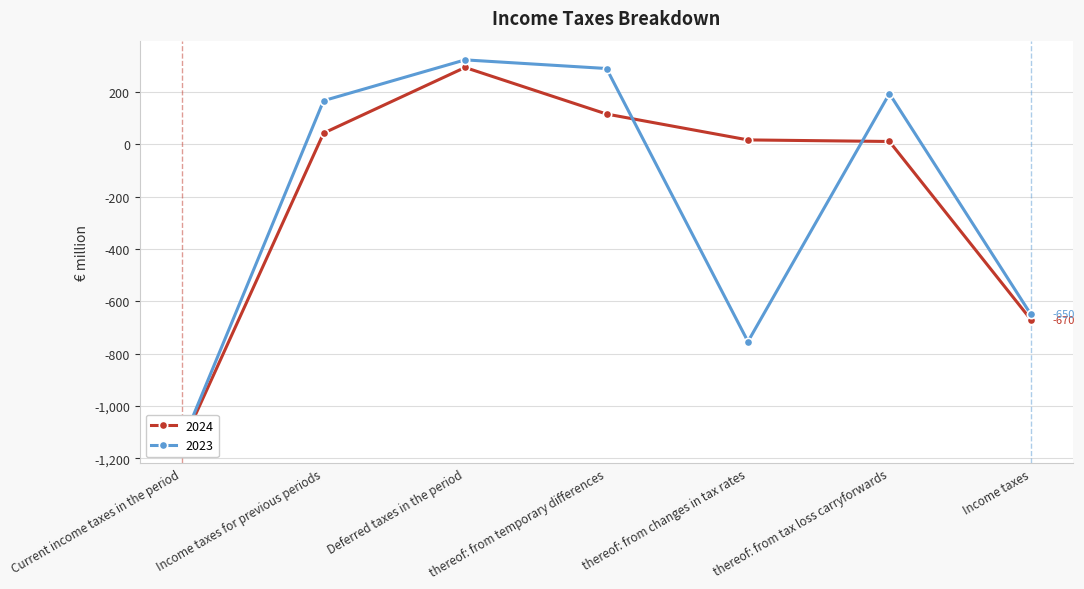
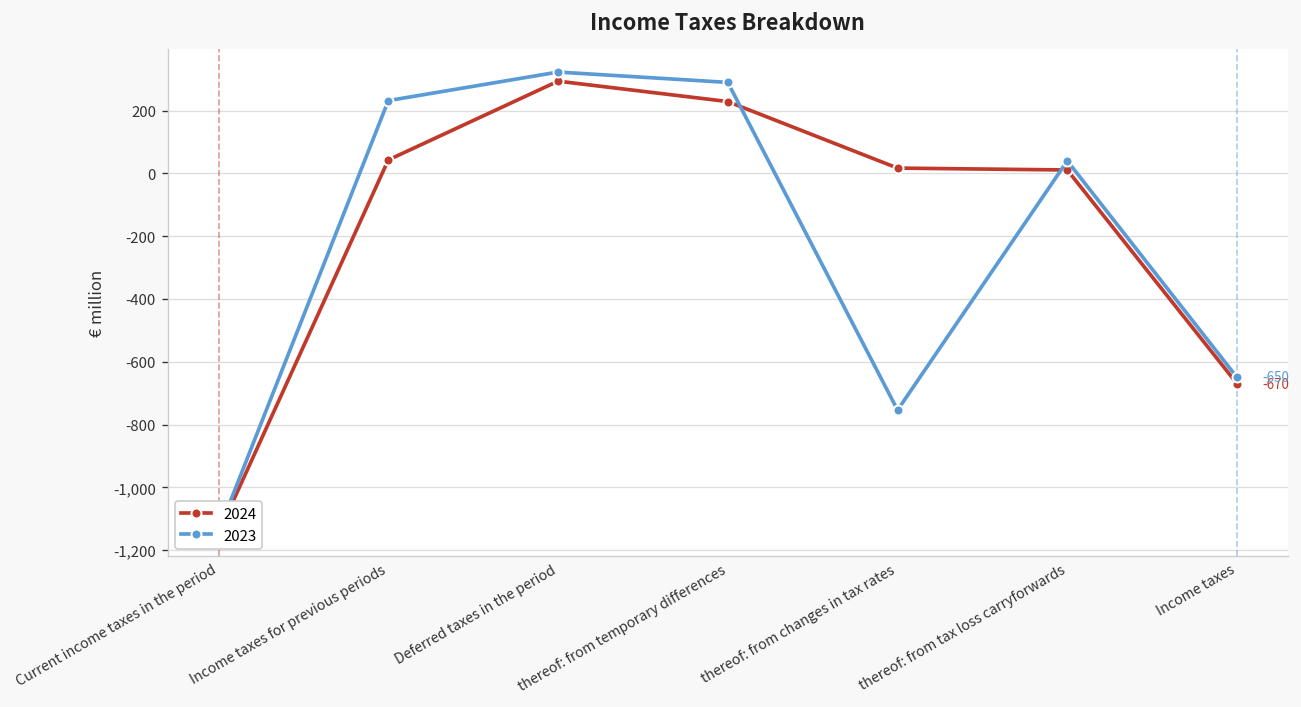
2023, Income taxes for previous periods: 170 -> 230
2024, thereof: from temporary differences: 120 -> 230
2023, thereof: from tax loss carryforwards: 190 -> 40
